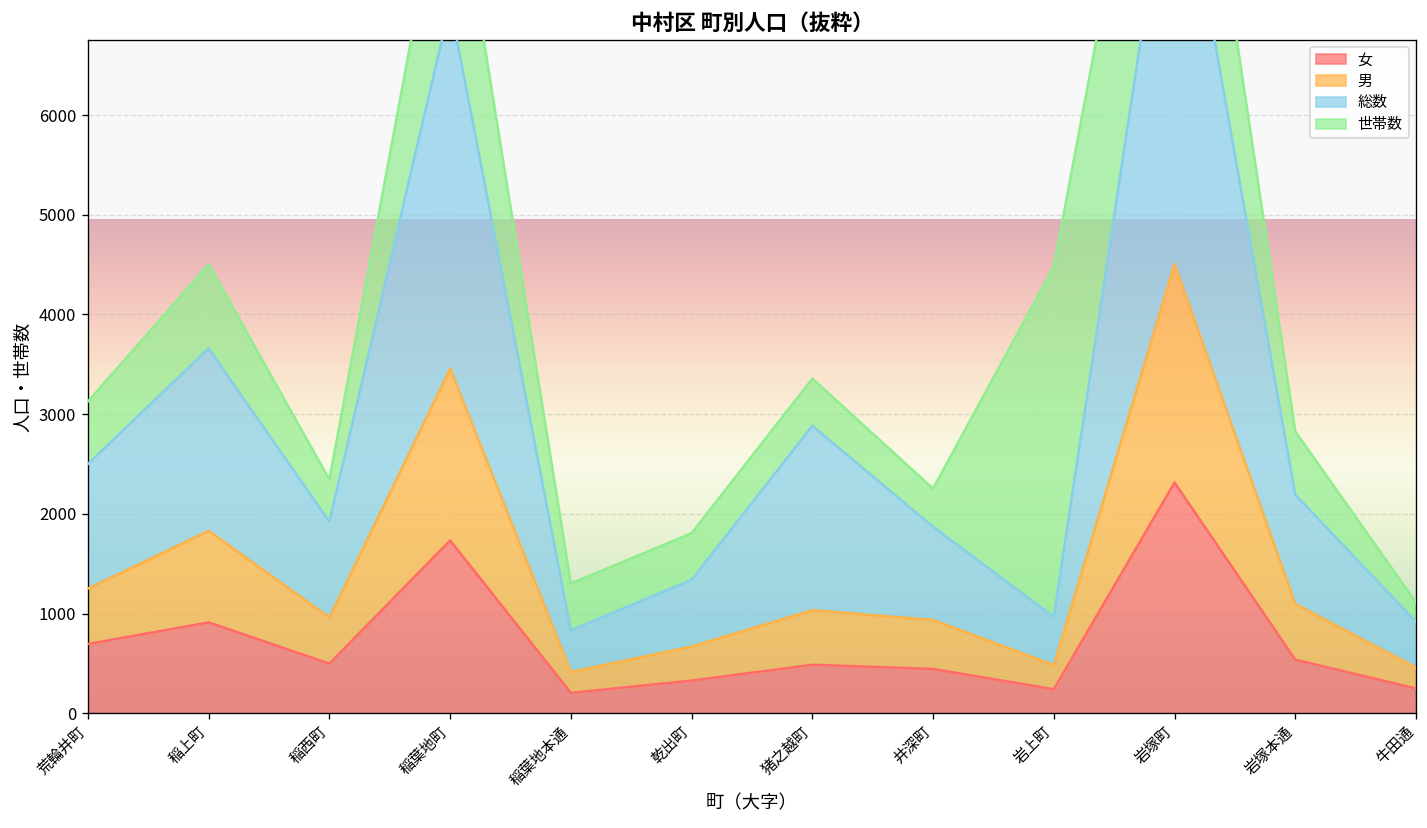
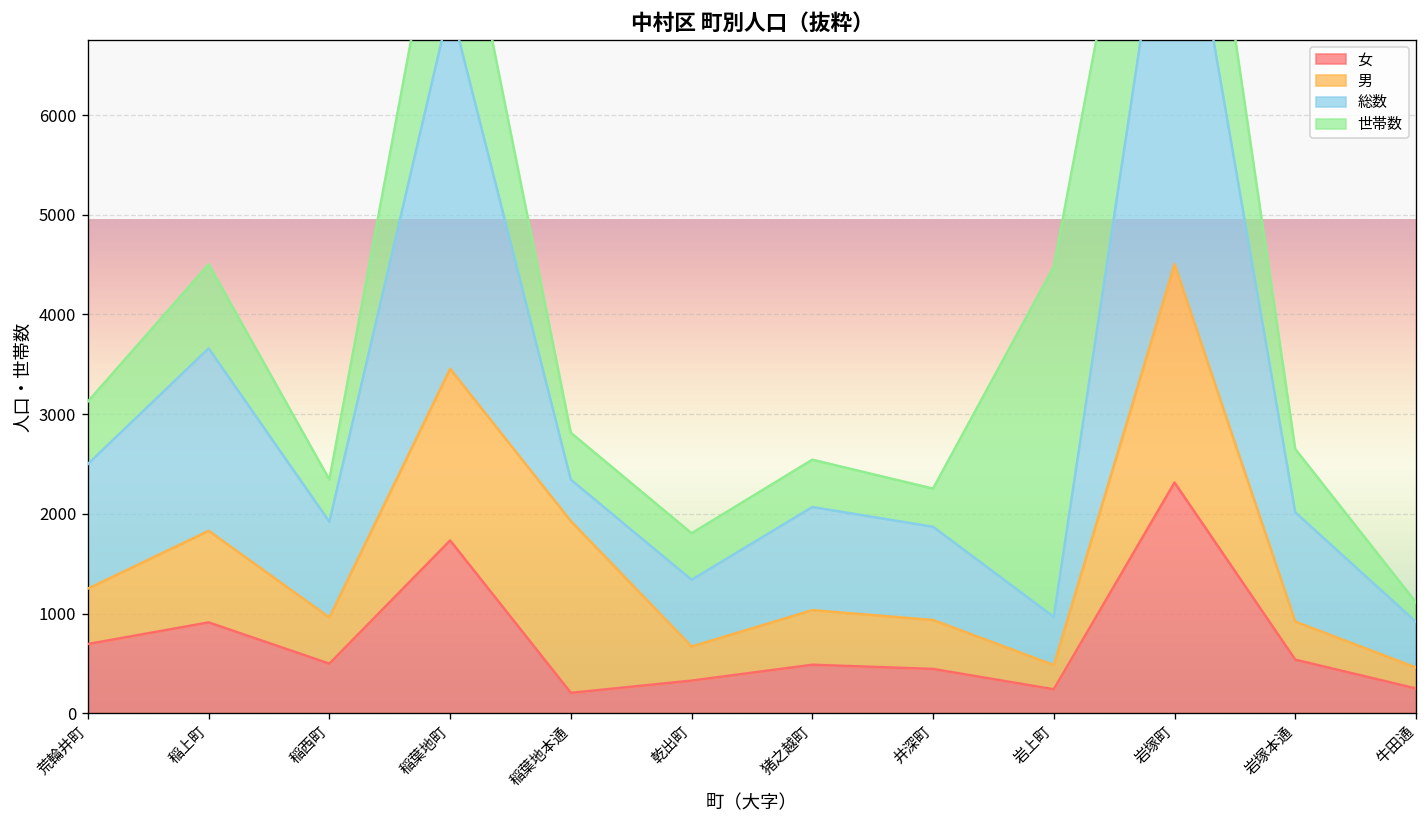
男, 稲葉地本通: 200 -> 1700
総数, 猪之越町: 1800 -> 1000
男, 岩塚本通: 600 -> 400
